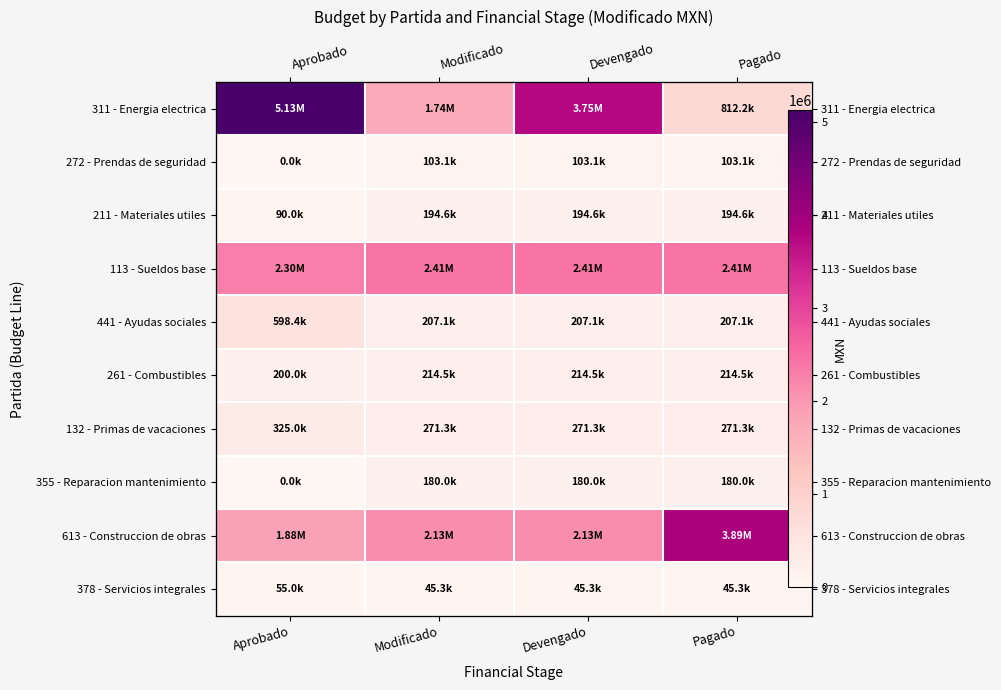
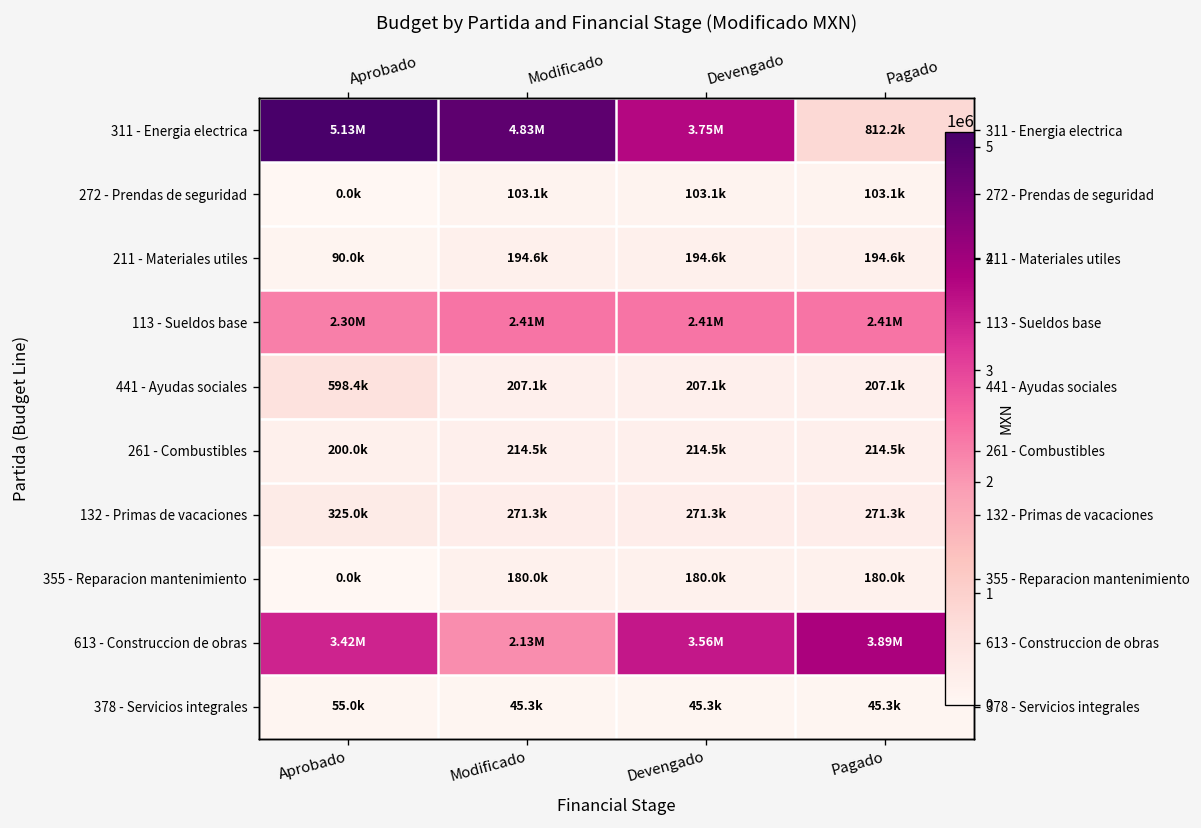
311 - Energia electrica, Modificado: 1.74M -> 4.83M
613 - Construccion de obras, Aprobado: 1.88M -> 3.42M
613 - Construccion de obras, Devengado: 2.13M -> 3.56M
